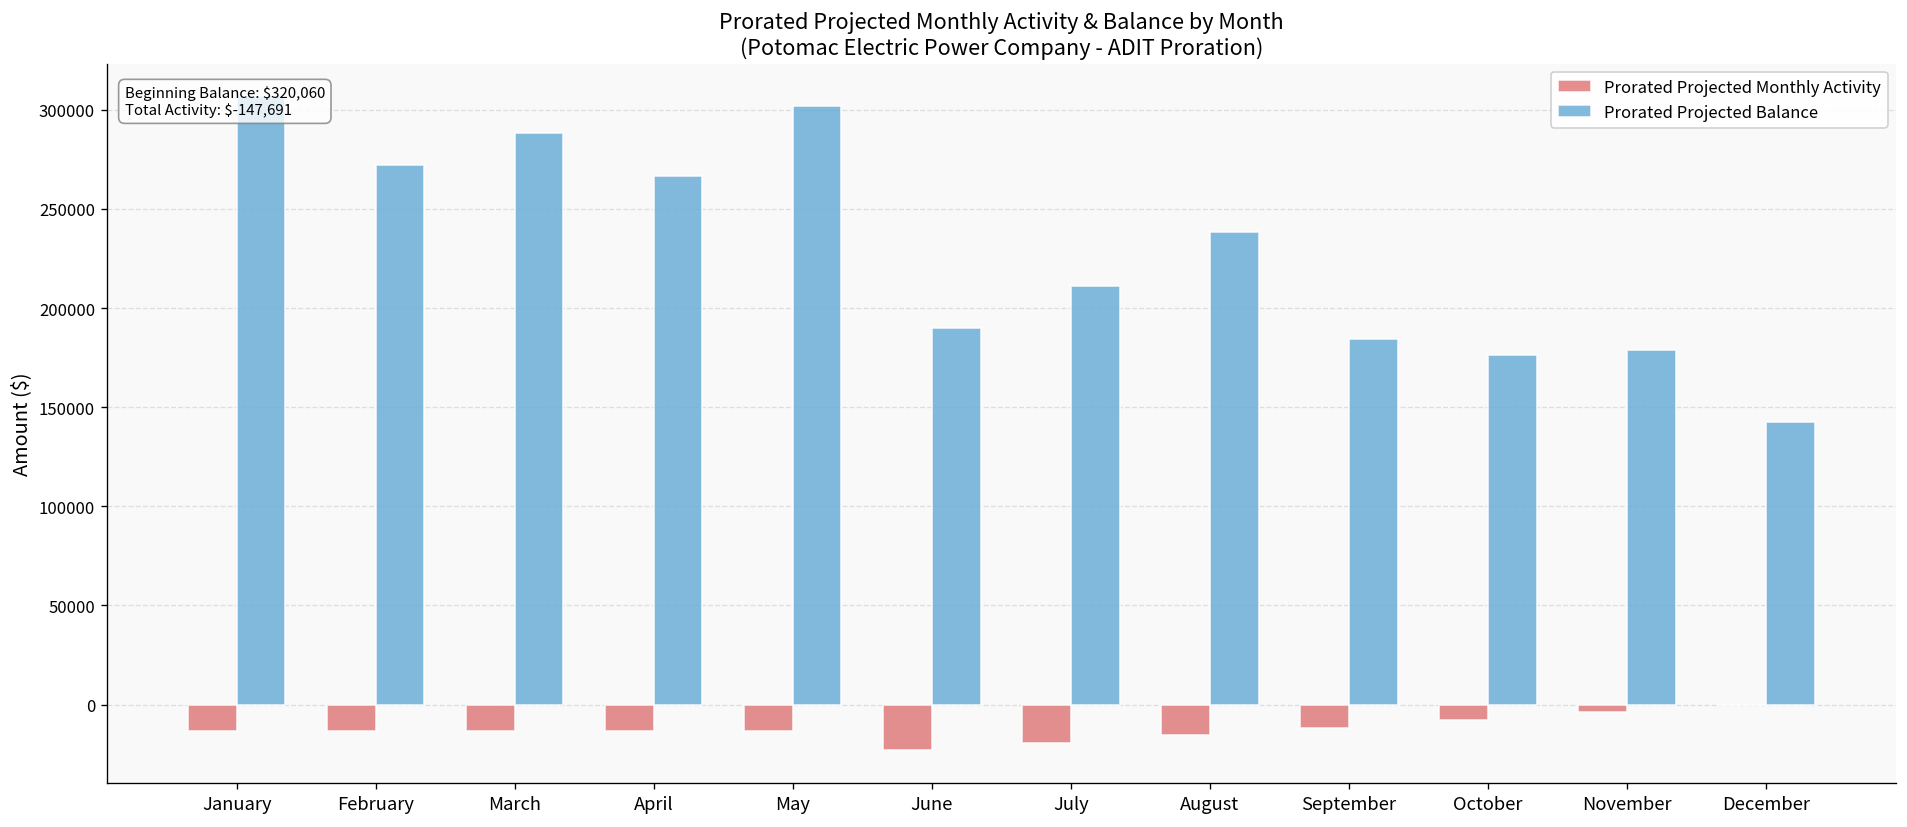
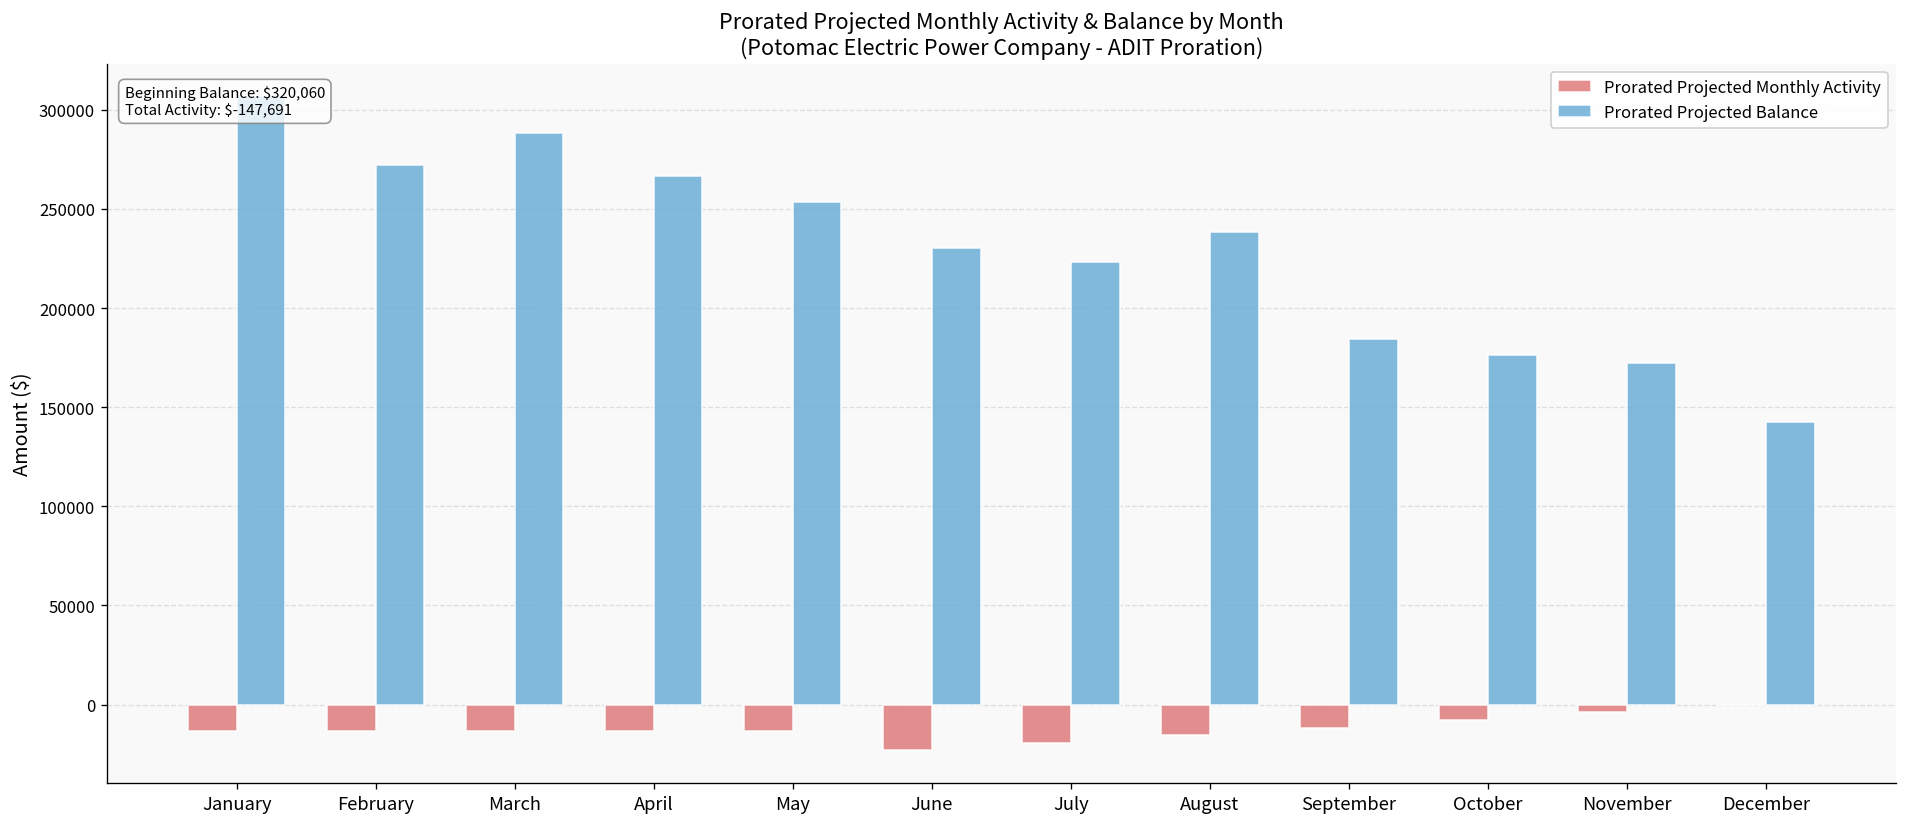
Prorated Projected Balance, May: 302000 -> 253000
Prorated Projected Balance, June: 190000 -> 230000
Prorated Projected Balance, July: 211000 -> 223000
Prorated Projected Balance, November: 179000 -> 172000
